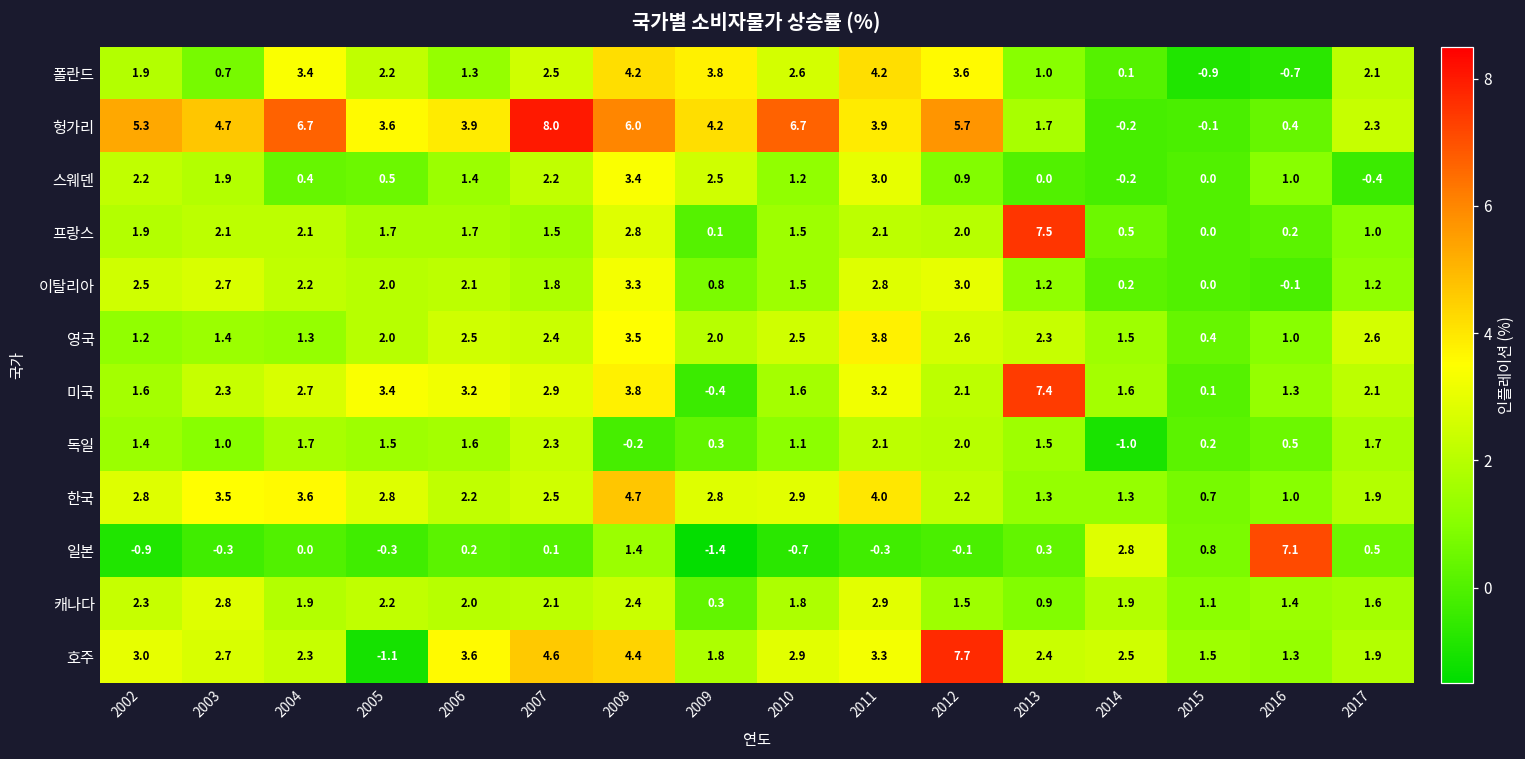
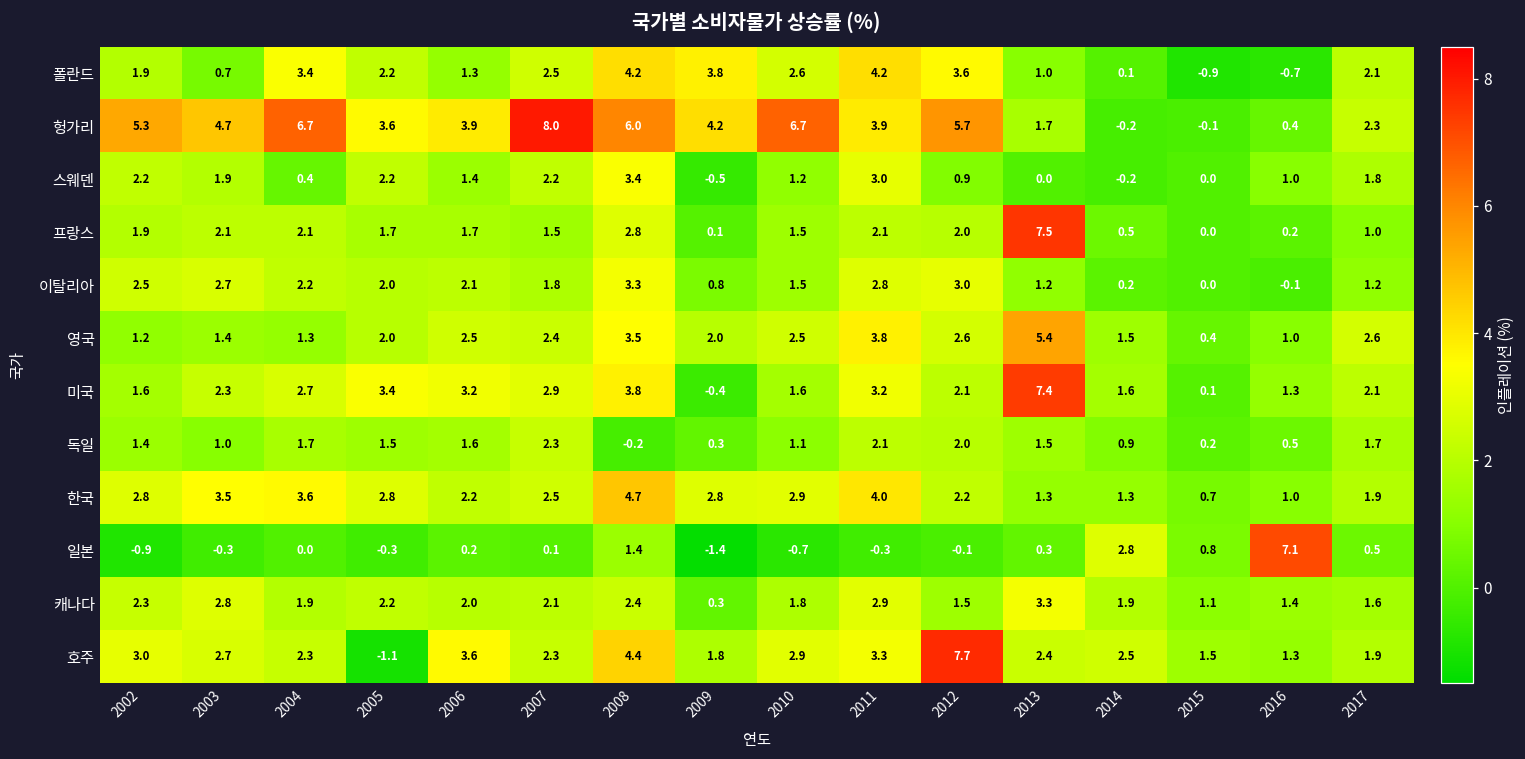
스웨덴, 2005: 0.5 -> 2.2
스웨덴, 2009: 2.5 -> -0.5
스웨덴, 2017: -0.4 -> 1.8
영국, 2013: 2.3 -> 5.4
독일, 2014: -1.0 -> 0.9
캐나다, 2013: 0.9 -> 3.3
호주, 2007: 4.6 -> 2.3
